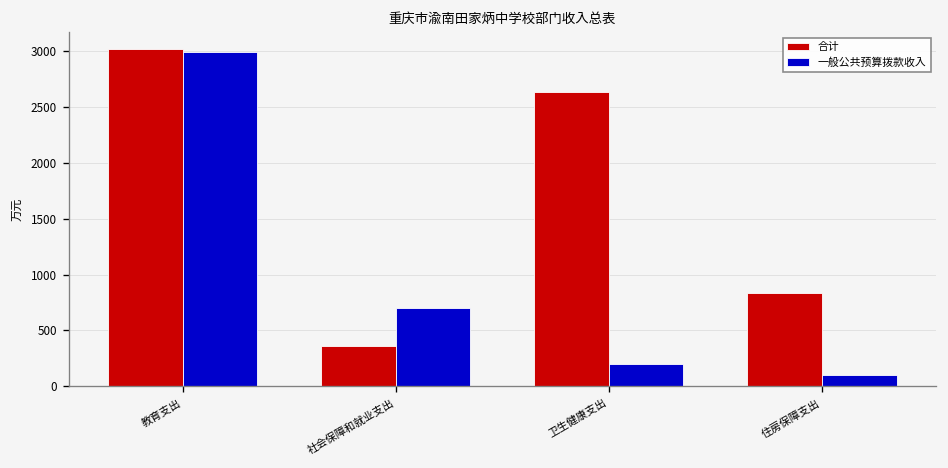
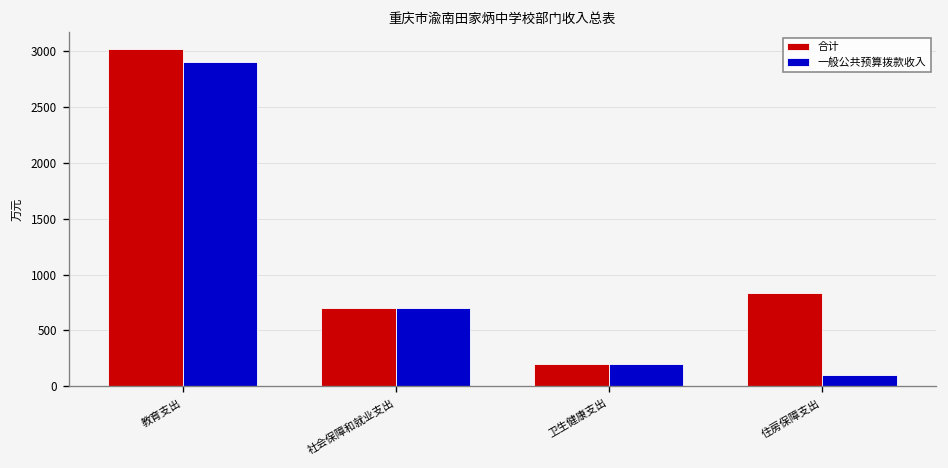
一般公共预算拨款收入, 教育支出: 3000 -> 2900
合计, 社会保障和就业支出: 400 -> 700
合计, 卫生健康支出: 2600 -> 200
